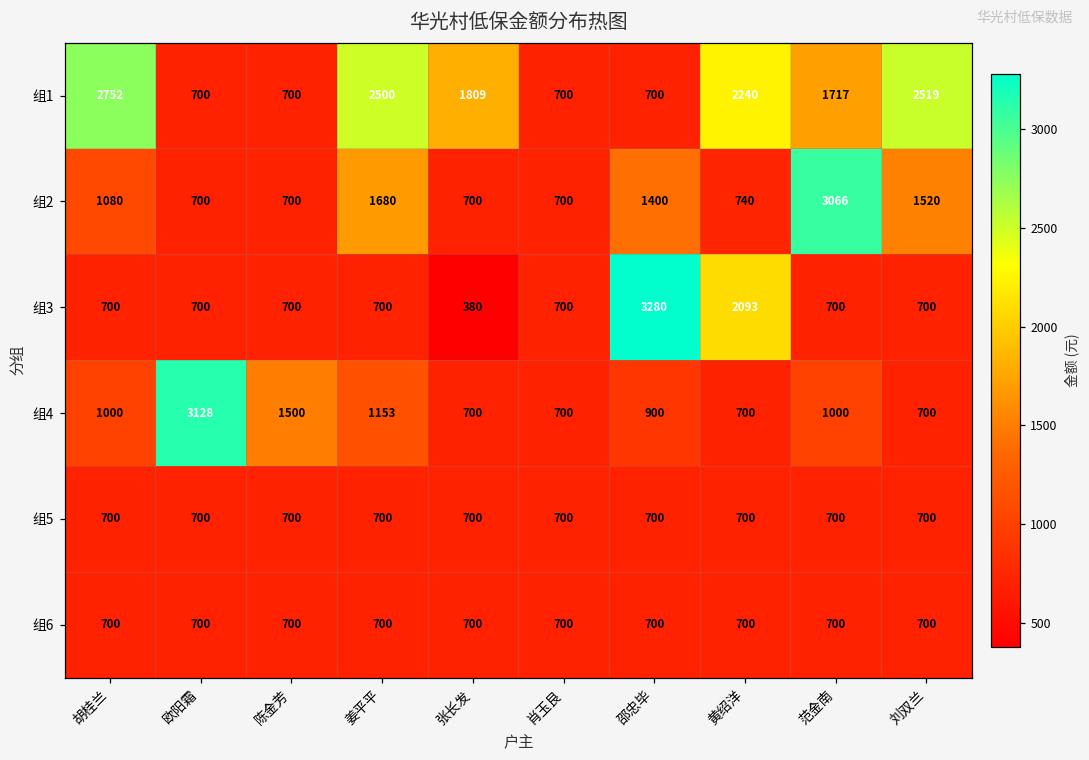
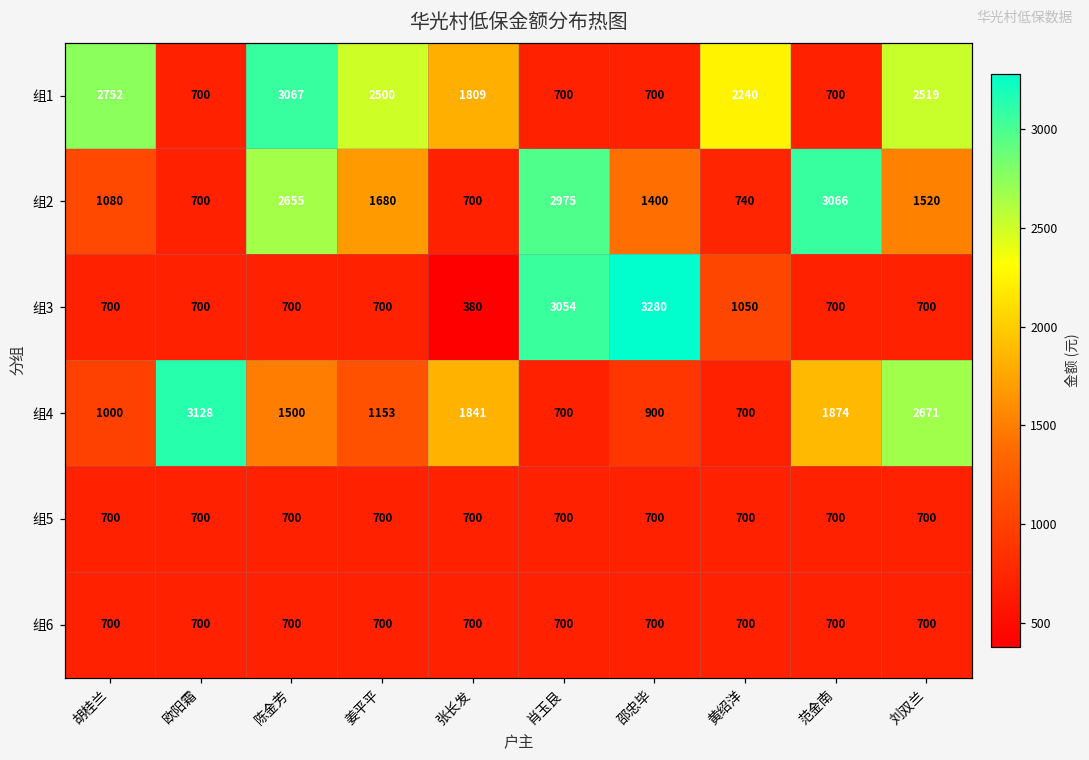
组1, 陈金芳: 700 -> 3067
组1, 范金南: 1717 -> 700
组2, 陈金芳: 700 -> 2655
组2, 肖玉艮: 700 -> 2975
组3, 肖玉艮: 700 -> 3054
组3, 黄绍洋: 2093 -> 1050
组4, 张长发: 700 -> 1841
组4, 范金南: 1000 -> 1874
组4, 刘双兰: 700 -> 2671
